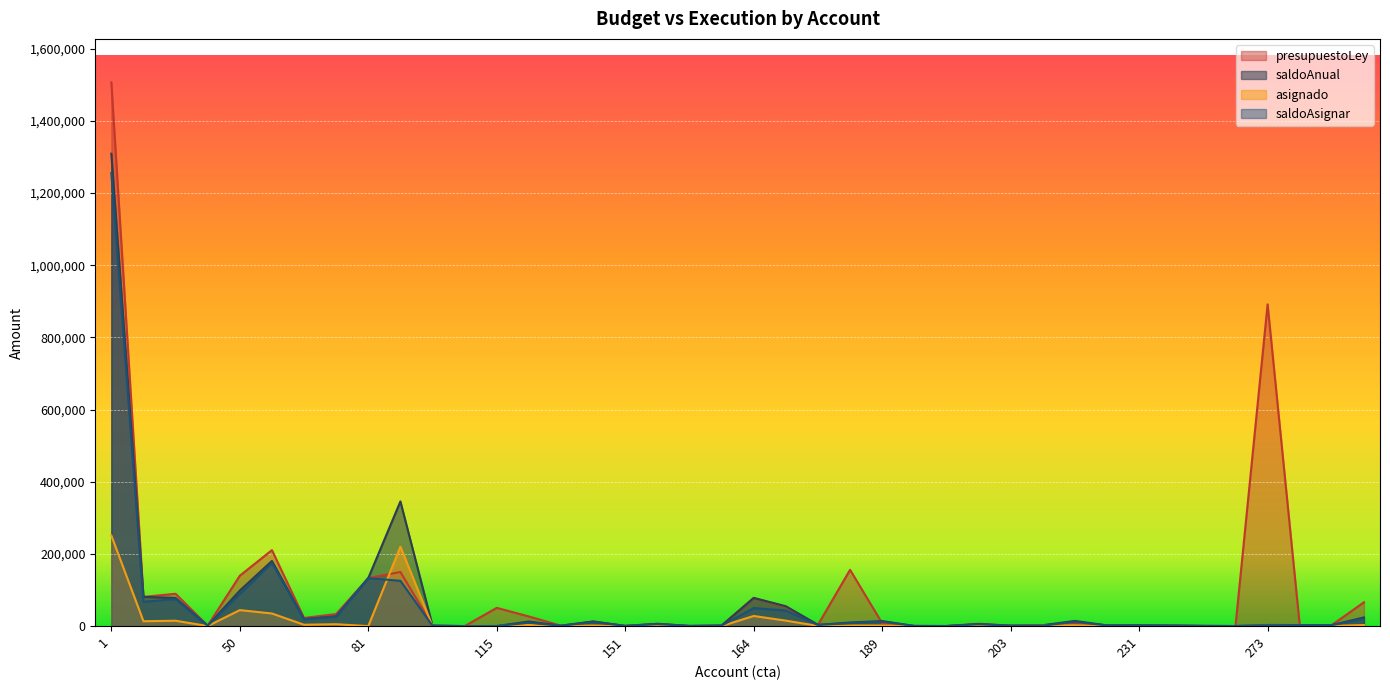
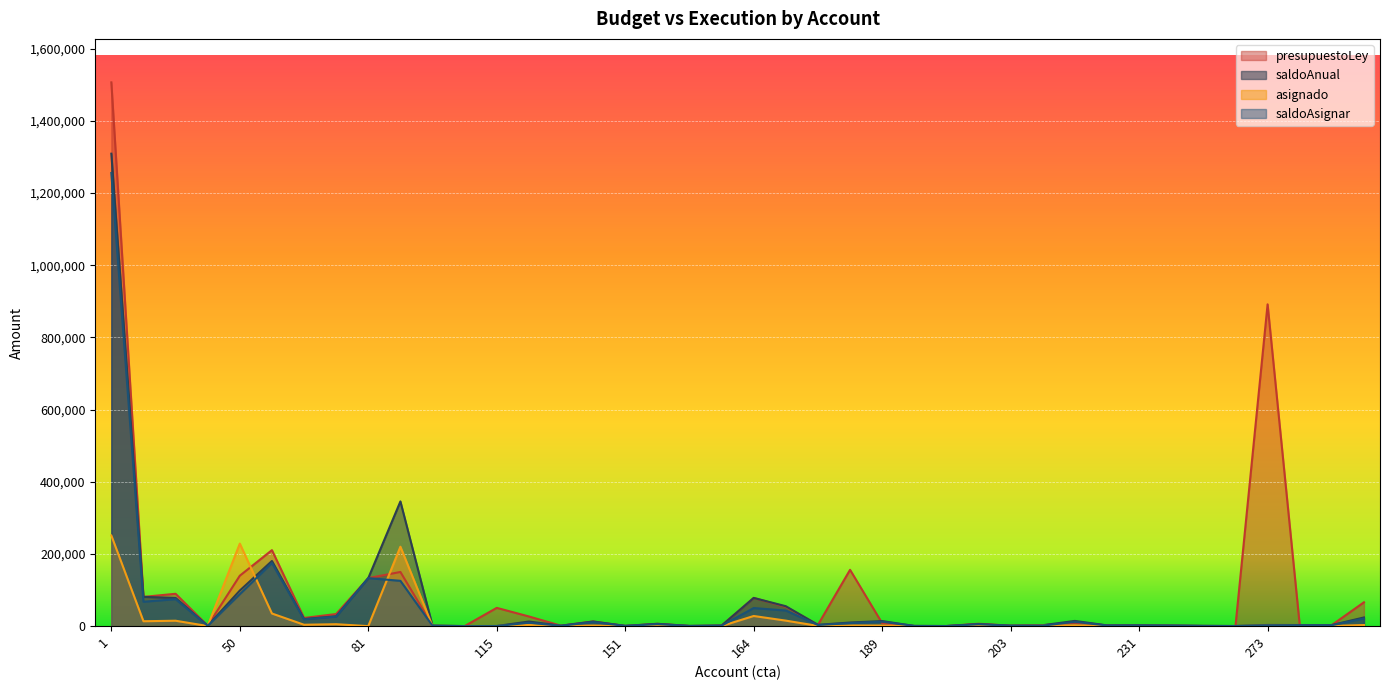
asignado, 50: 40,000 -> 230,000
